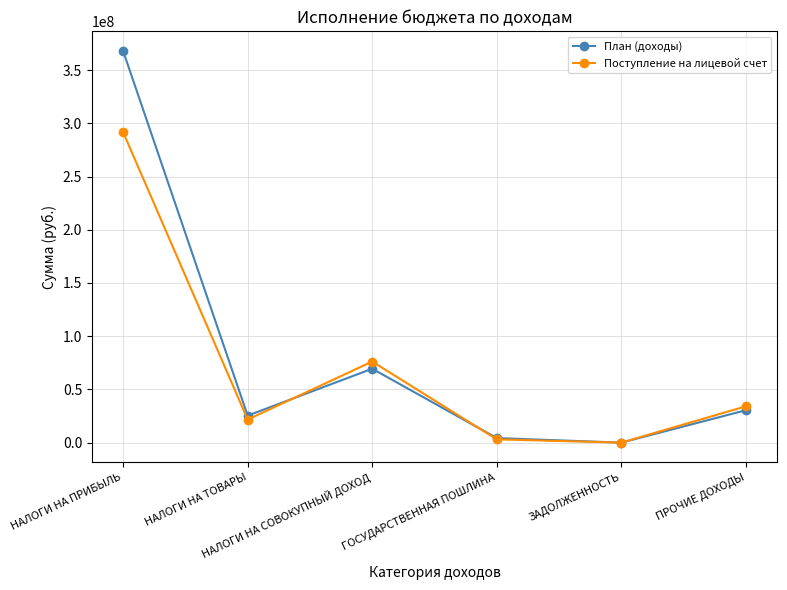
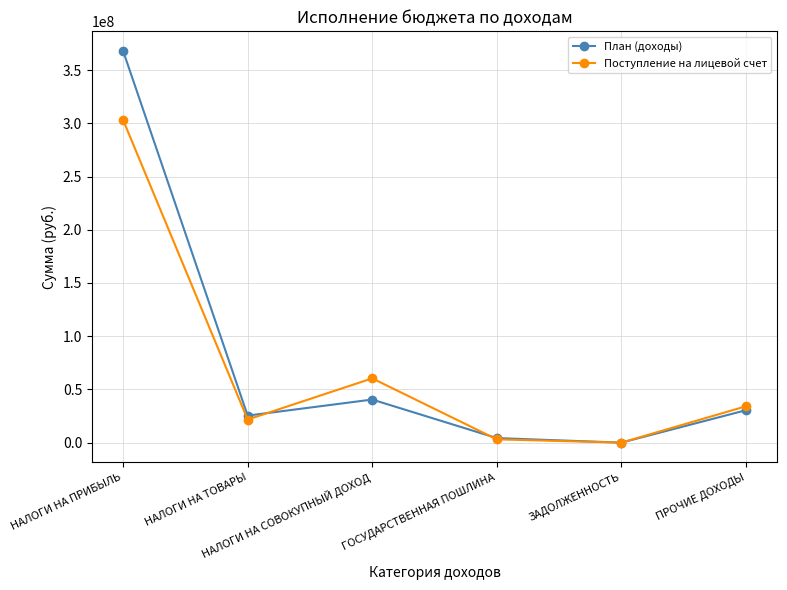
Поступление на лицевой счет, НАЛОГИ НА ПРИБЫЛЬ: 292000000 -> 303000000
План (доходы), НАЛОГИ НА СОВОКУПНЫЙ ДОХОД: 69000000 -> 40000000
Поступление на лицевой счет, НАЛОГИ НА СОВОКУПНЫЙ ДОХОД: 76000000 -> 60000000
